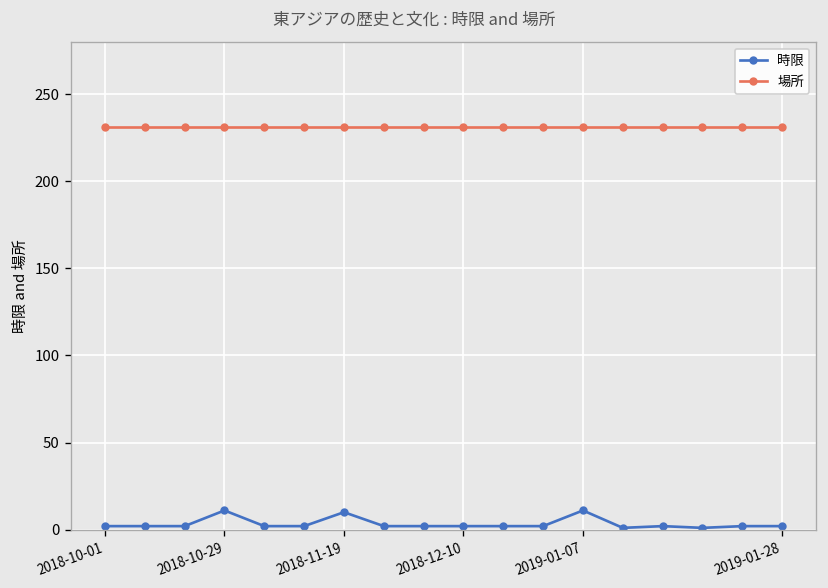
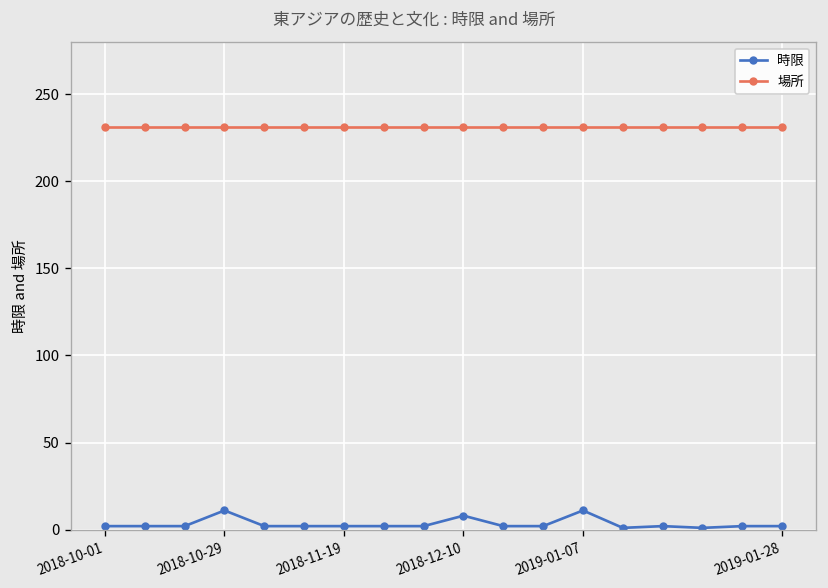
時限, 2018-11-19: 10 -> 2
時限, 2018-12-10: 2 -> 8
